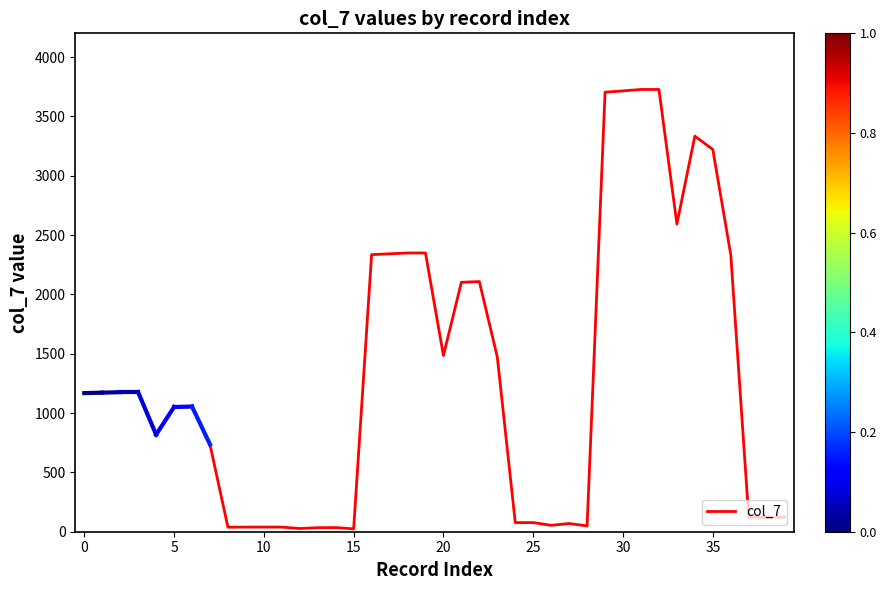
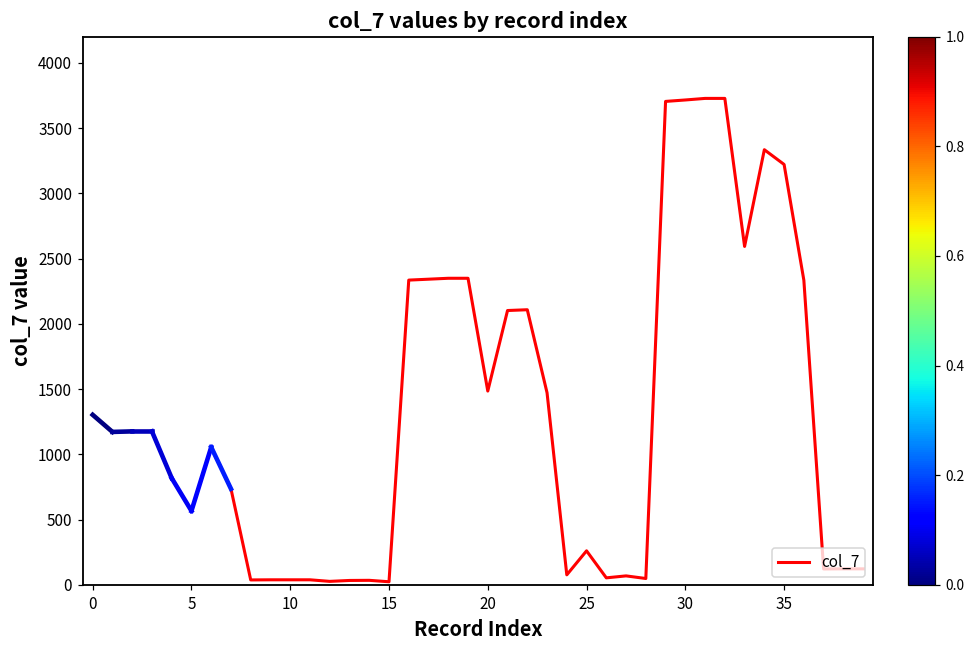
col_7, 0: 1170 -> 1300
col_7, 5: 1050 -> 570
col_7, 25: 80 -> 260
